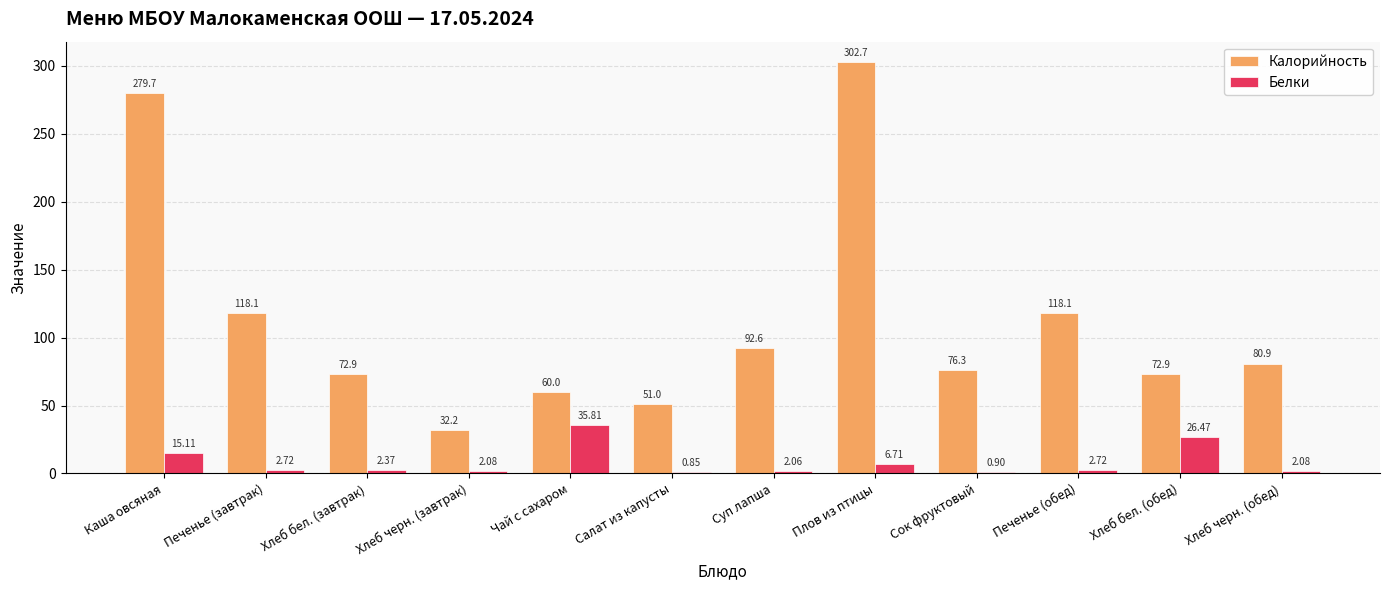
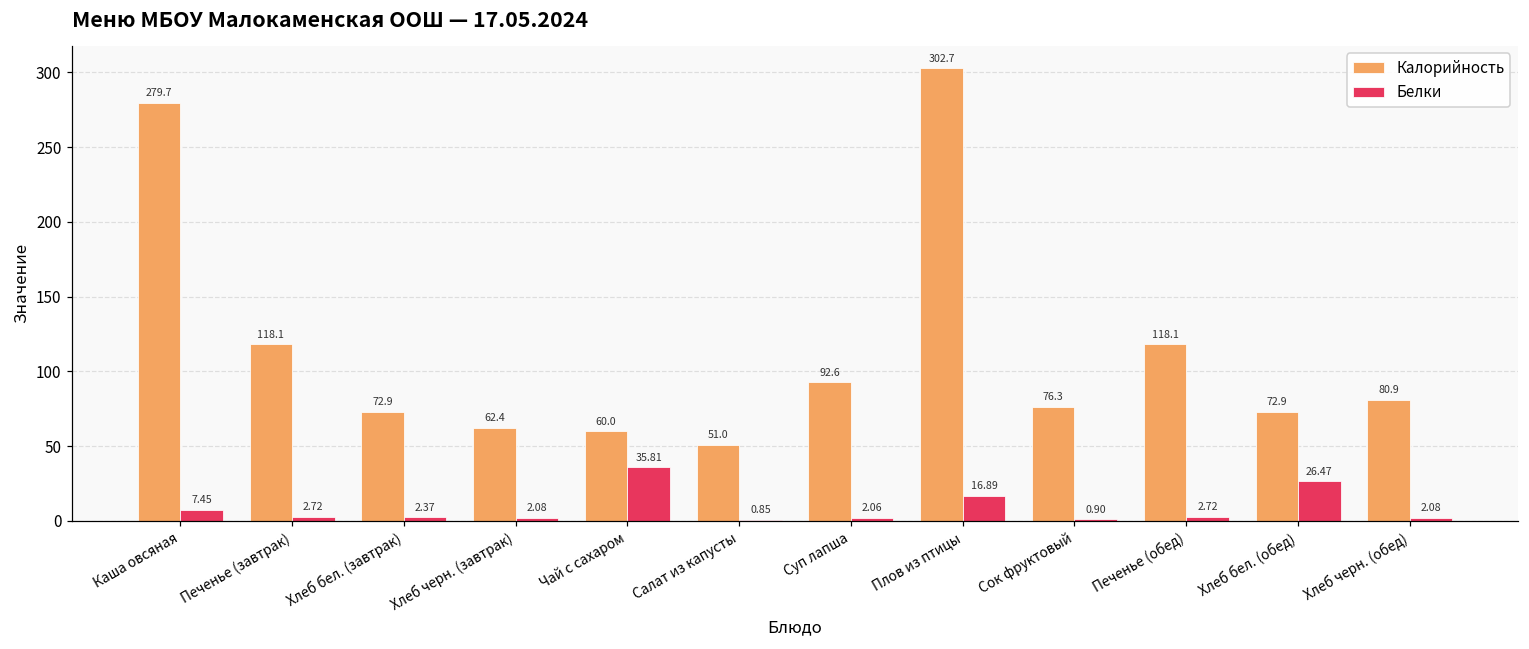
Белки, Каша овсяная: 15.11 -> 7.45
Калорийность, Хлеб черн. (завтрак): 32.2 -> 62.4
Белки, Плов из птицы: 6.71 -> 16.89
